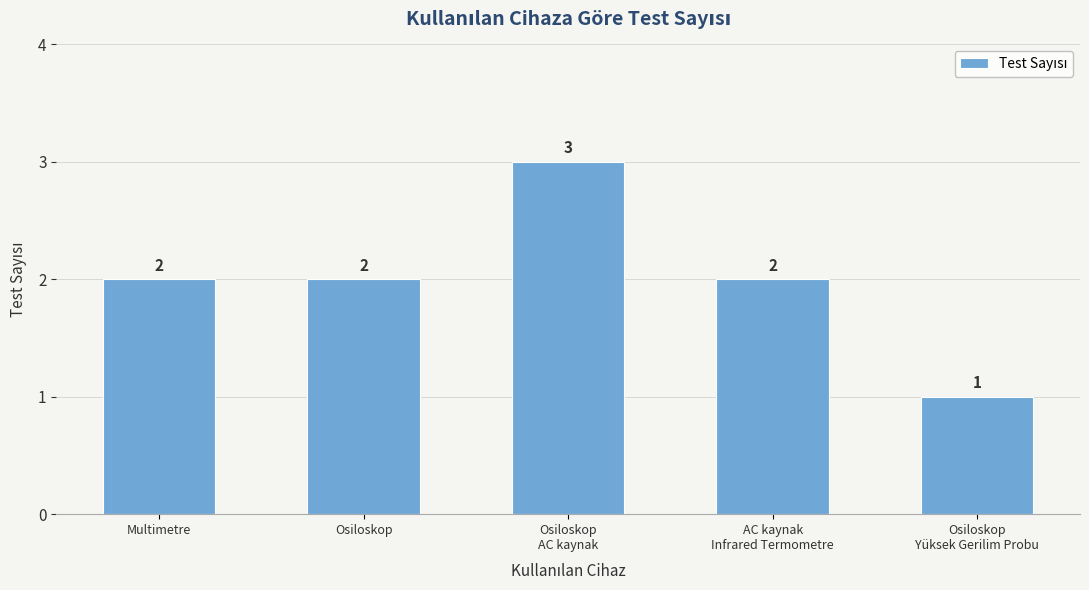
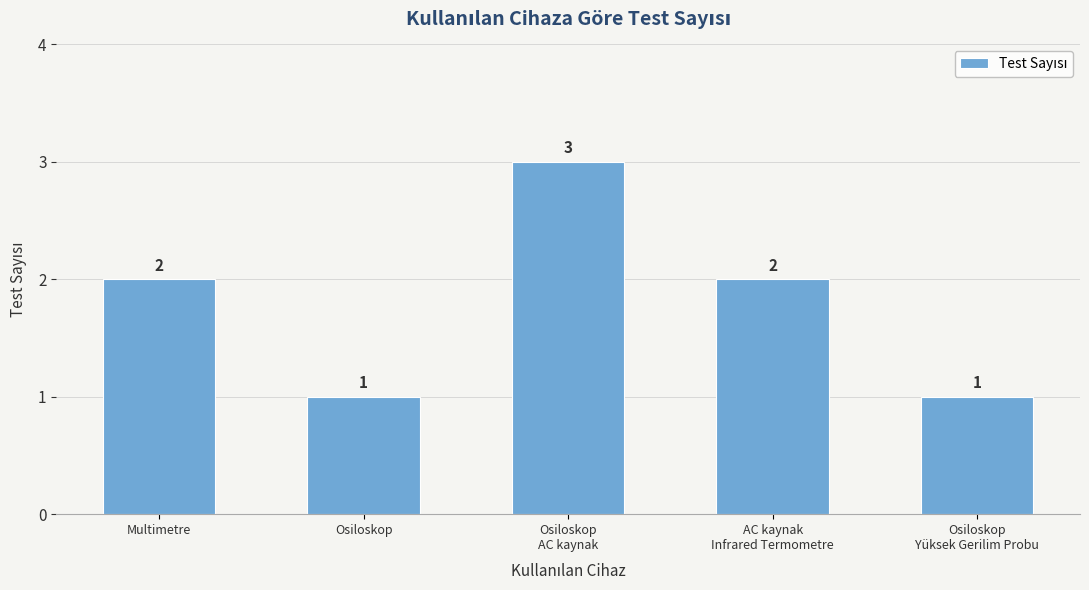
Osiloskop: 2 -> 1
